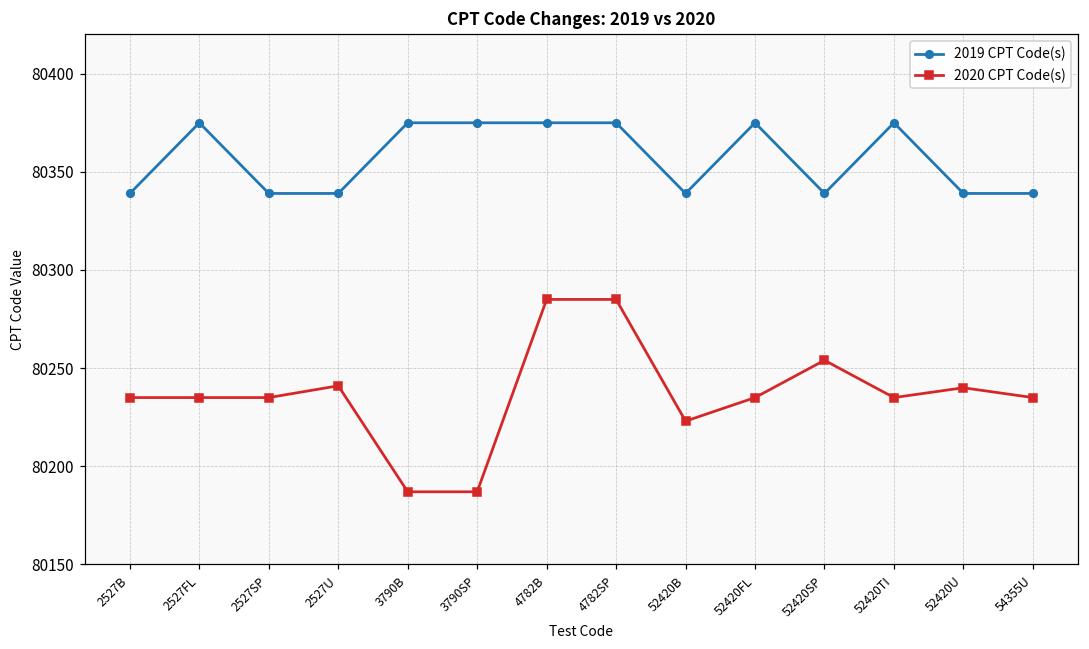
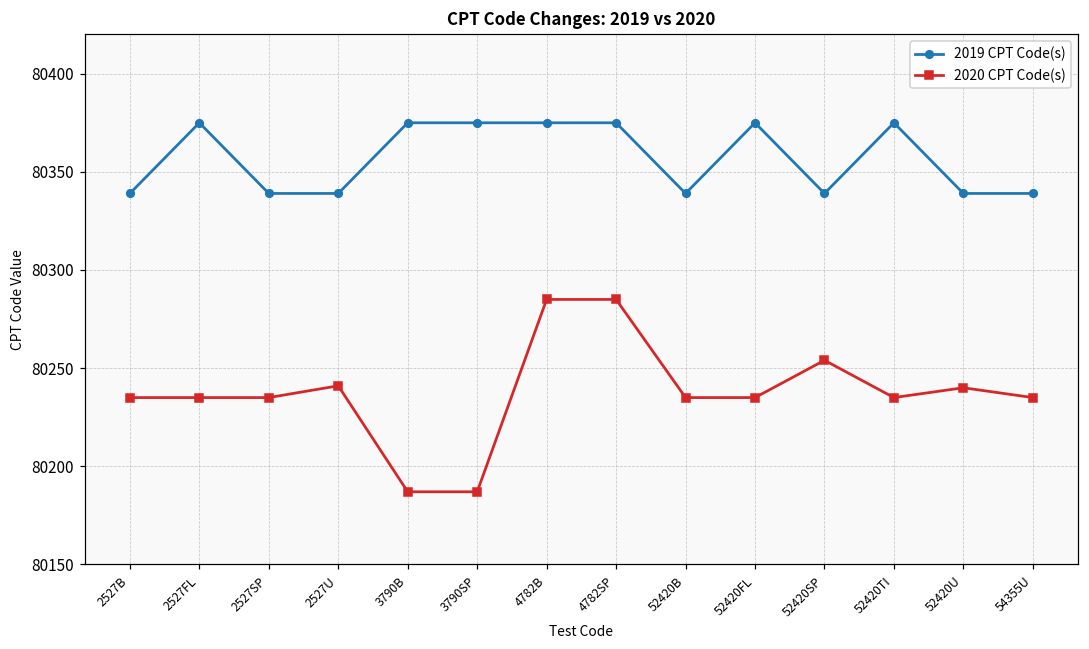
2020 CPT Code(s), 52420B: 80223 -> 80235
